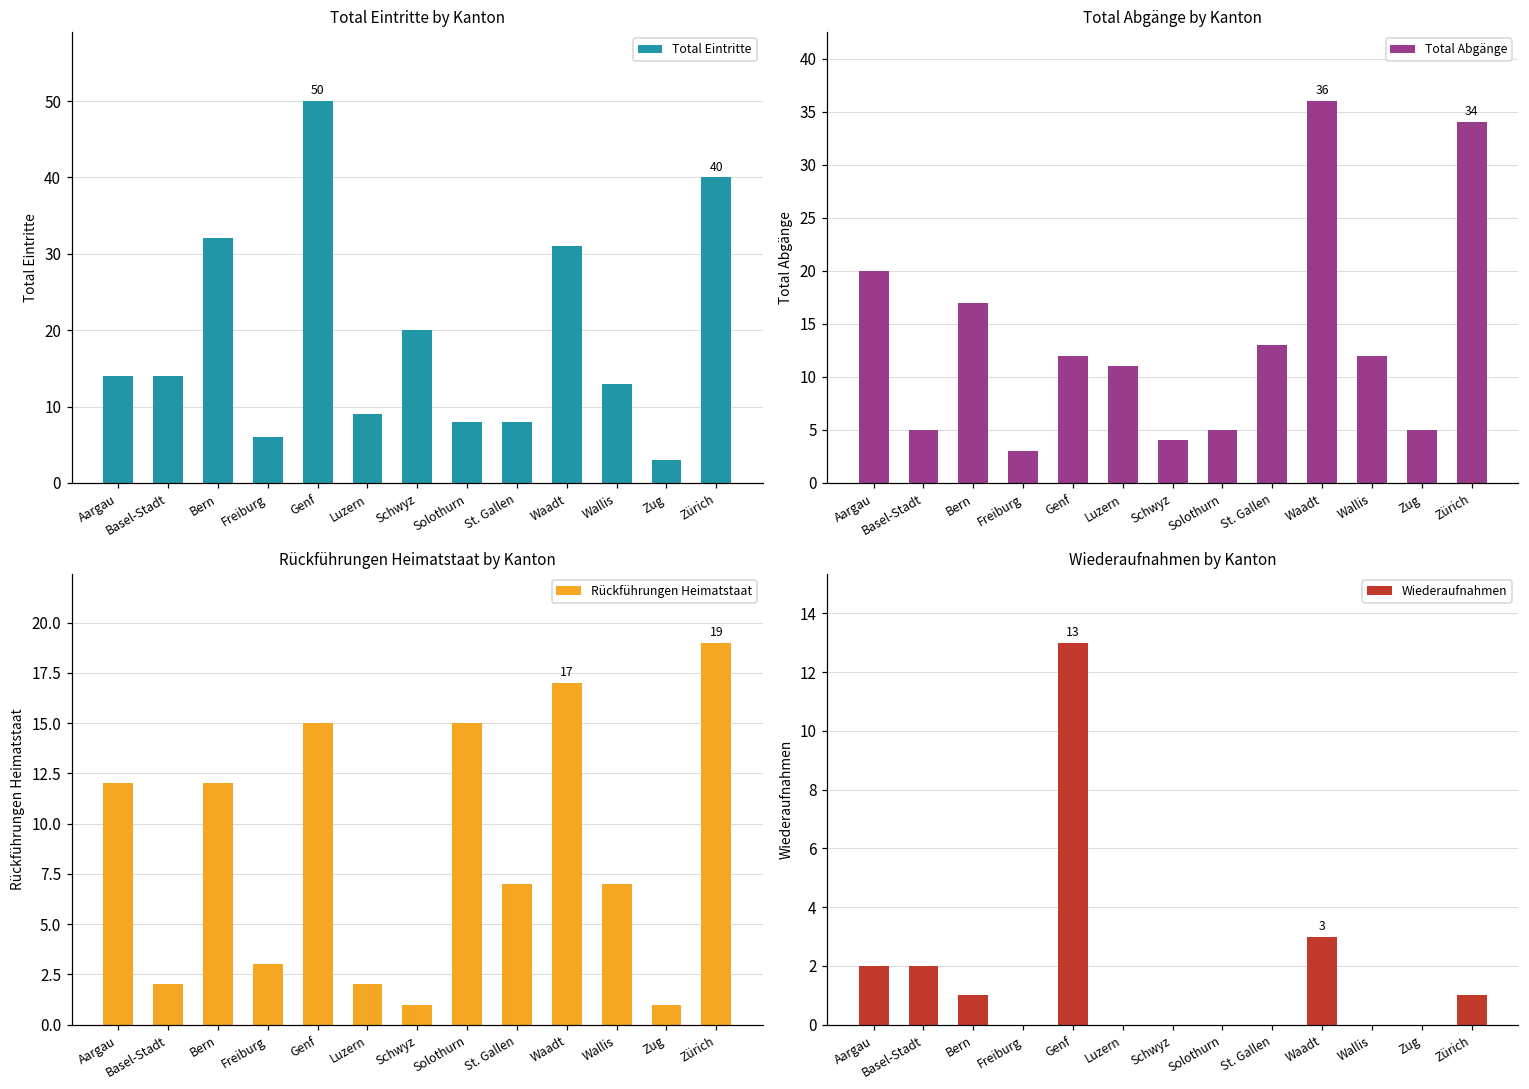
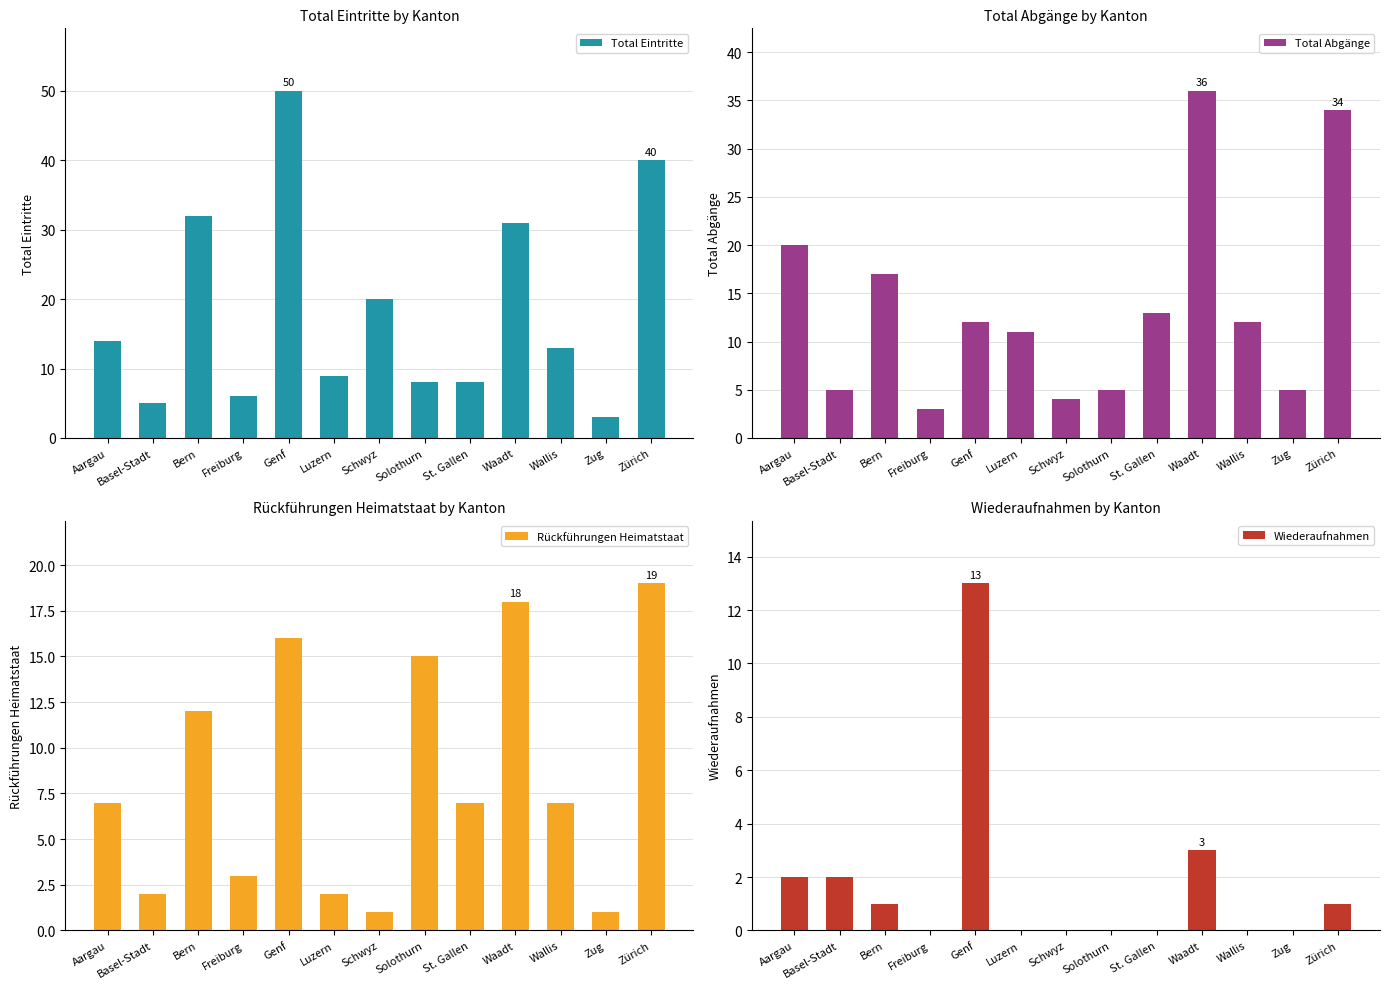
Total Eintritte by Kanton, Basel-Stadt: 14 -> 5
Rückführungen Heimatstaat by Kanton, Aargau: 12 -> 7
Rückführungen Heimatstaat by Kanton, Genf: 15 -> 16
Rückführungen Heimatstaat by Kanton, Waadt: 17 -> 18
